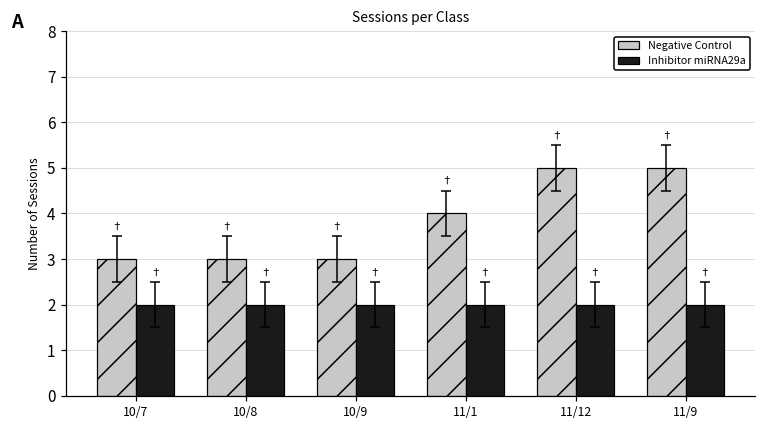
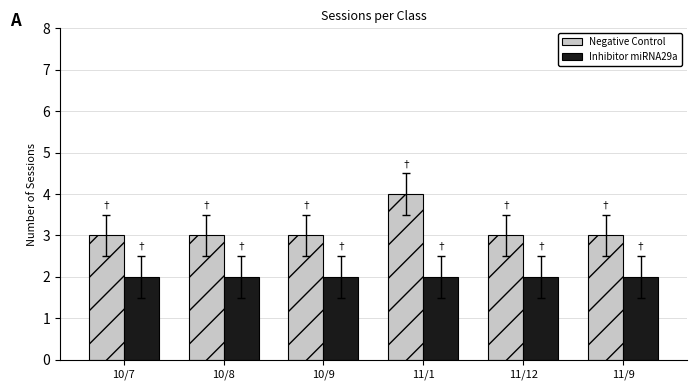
Negative Control, 11/12: 5 -> 3
Negative Control, 11/9: 5 -> 3
